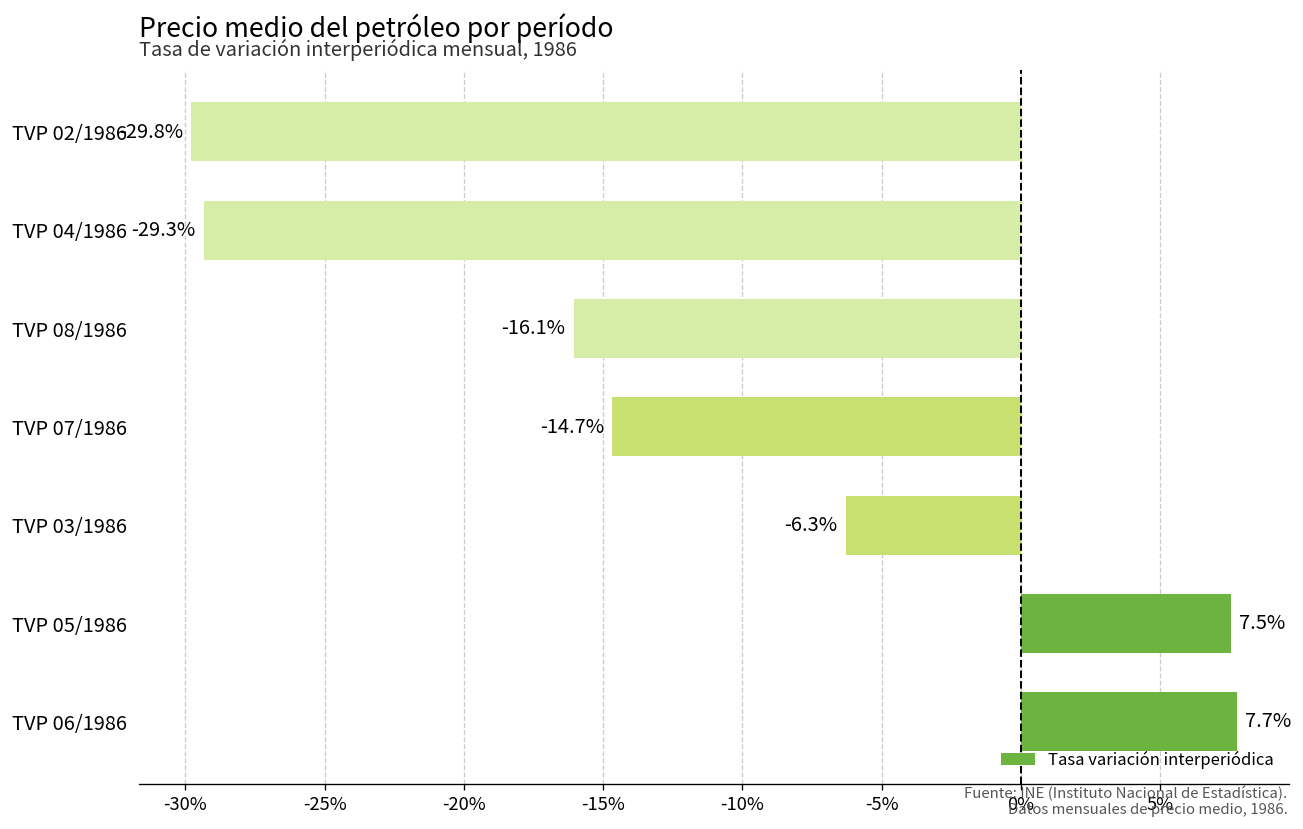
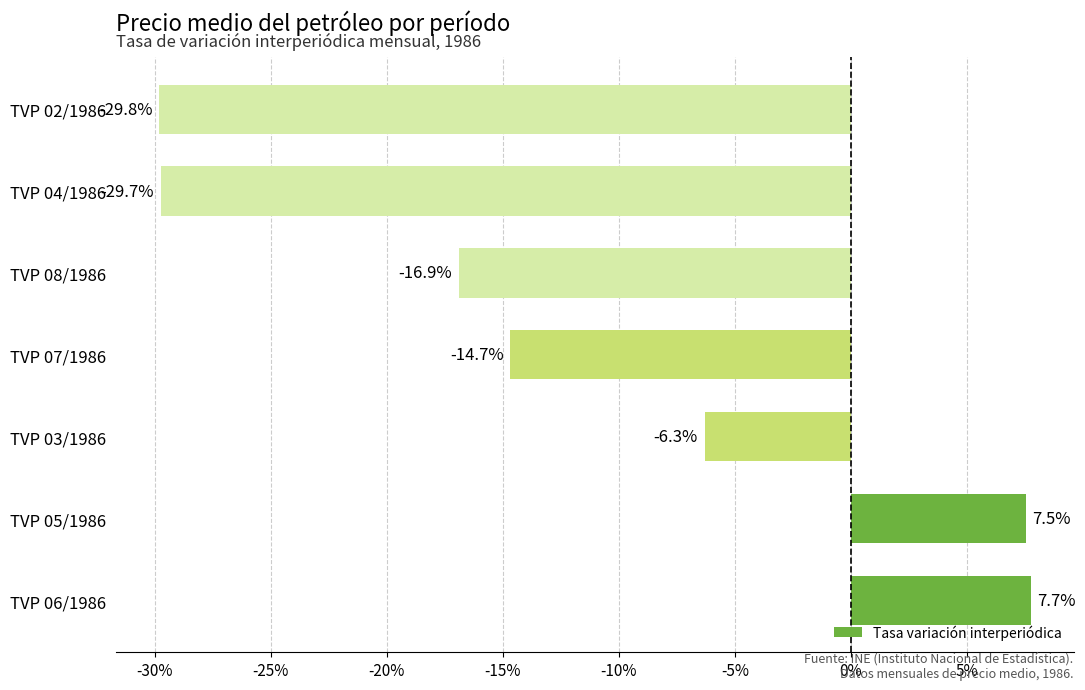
TVP 04/1986: -29.3% -> -29.7%
TVP 08/1986: -16.1% -> -16.9%
